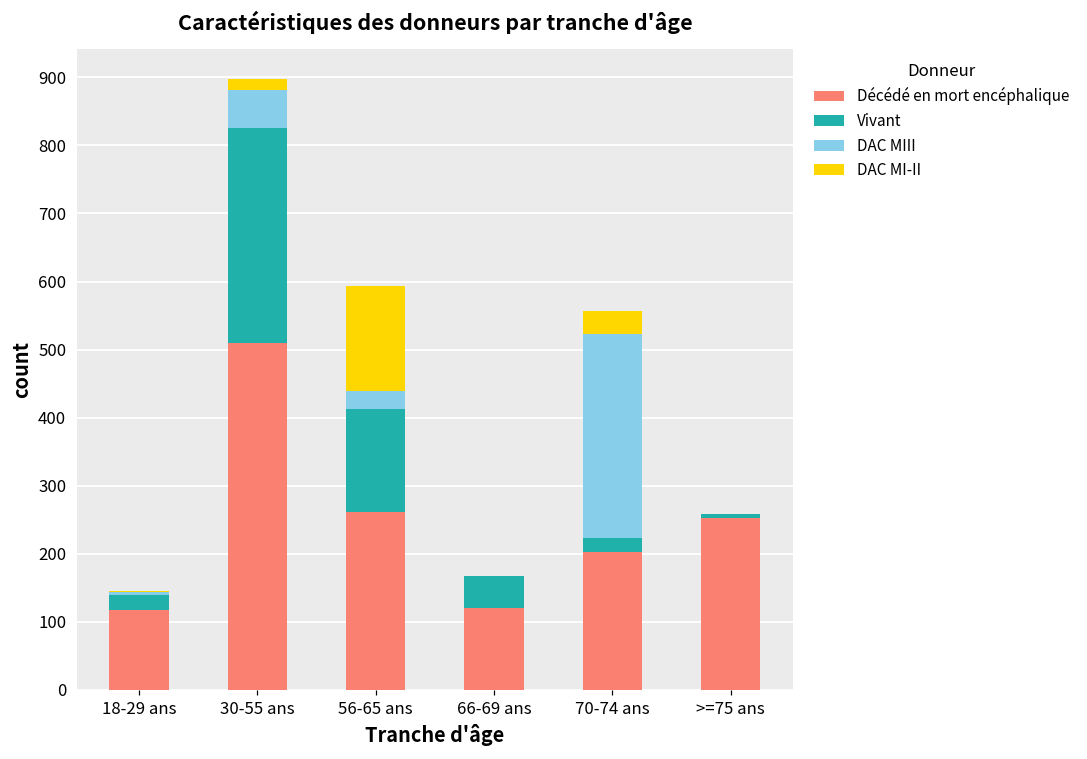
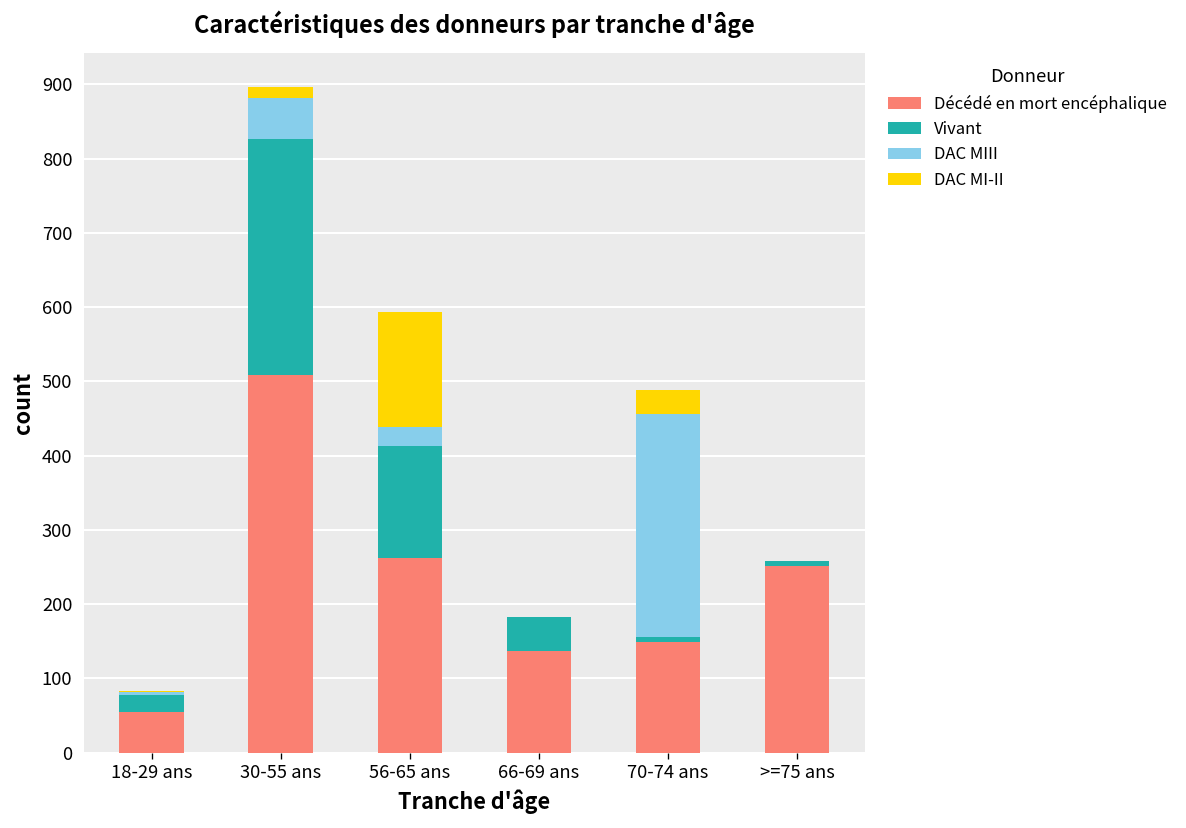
Décédé en mort encéphalique, 18-29 ans: 120 -> 60
Décédé en mort encéphalique, 66-69 ans: 120 -> 140
Décédé en mort encéphalique, 70-74 ans: 200 -> 150
Vivant, 70-74 ans: 20 -> 10
